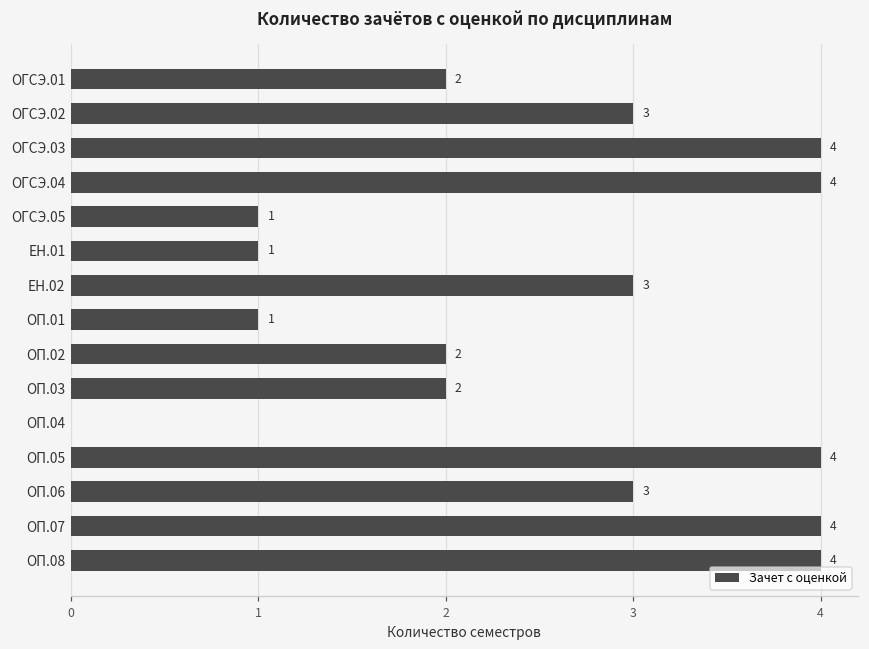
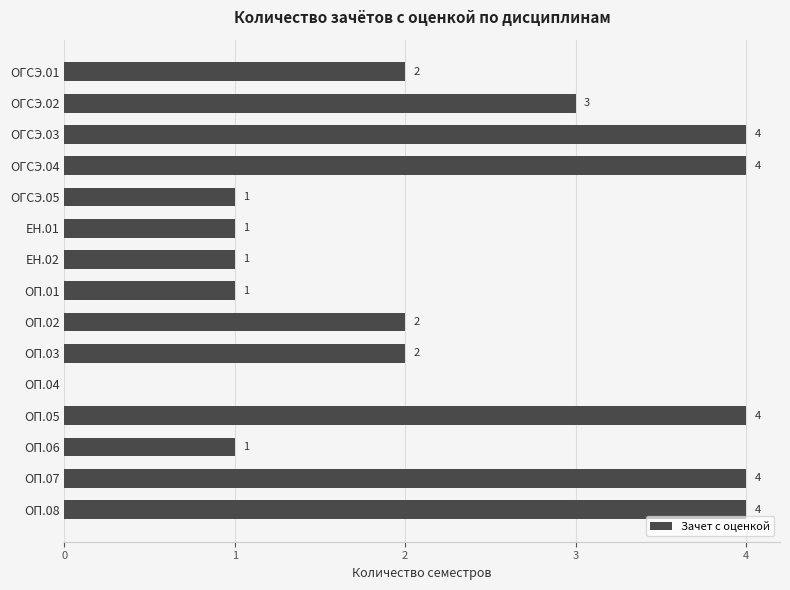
ЕН.02: 3 -> 1
ОП.06: 3 -> 1
